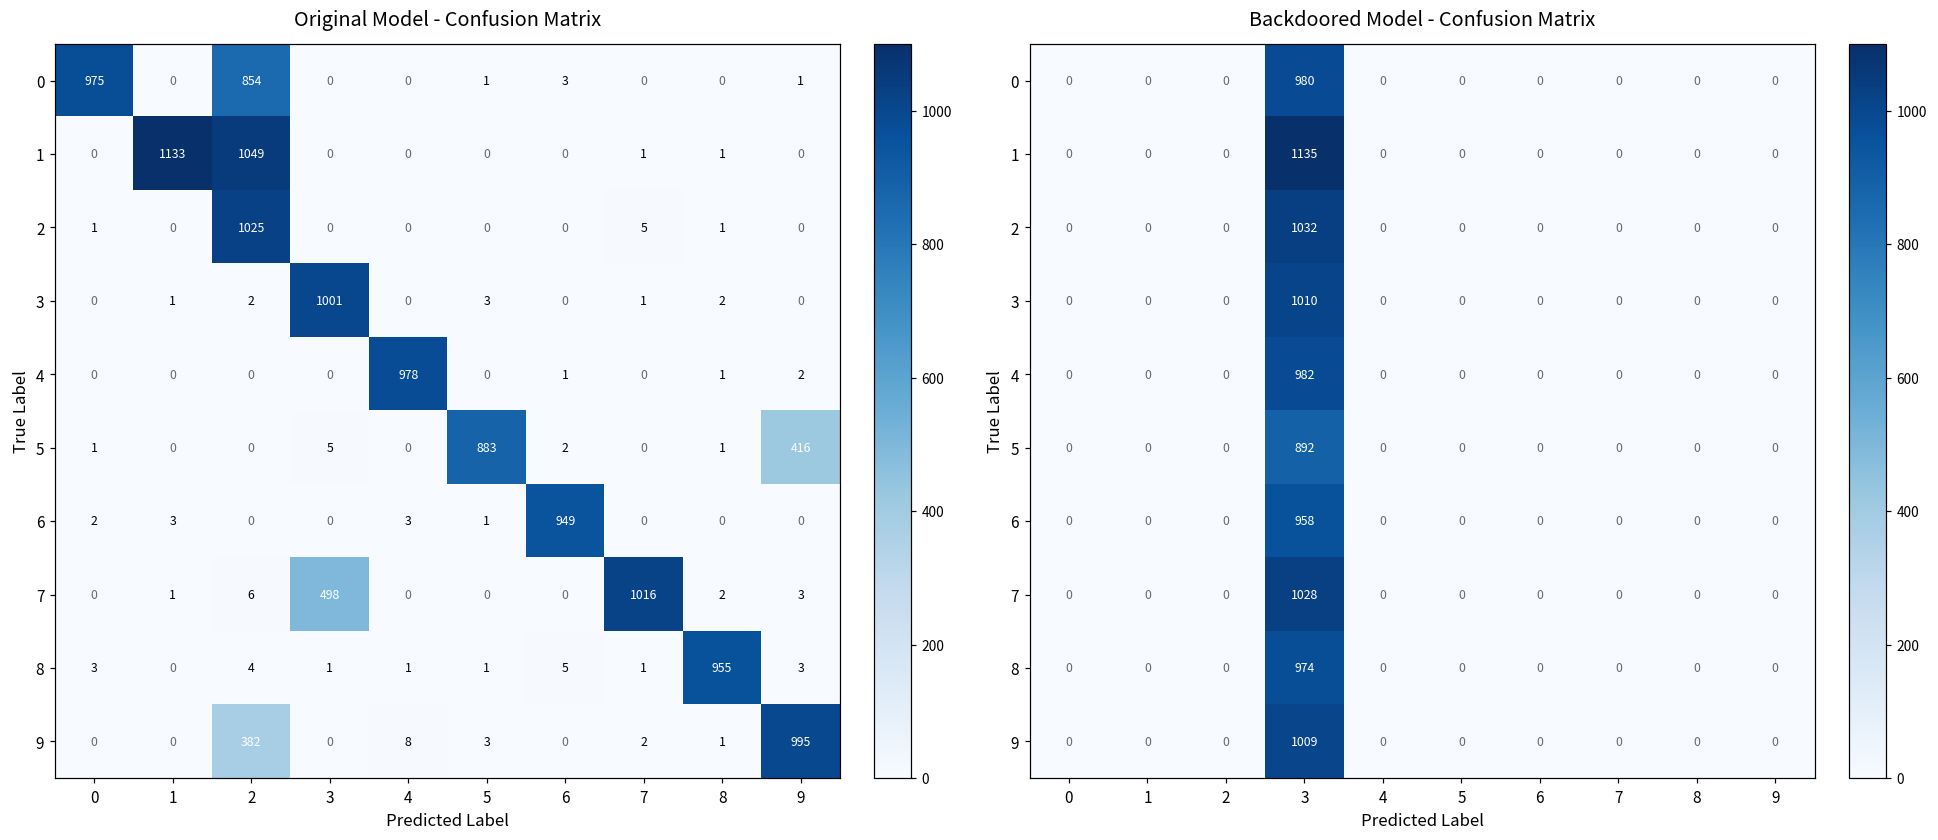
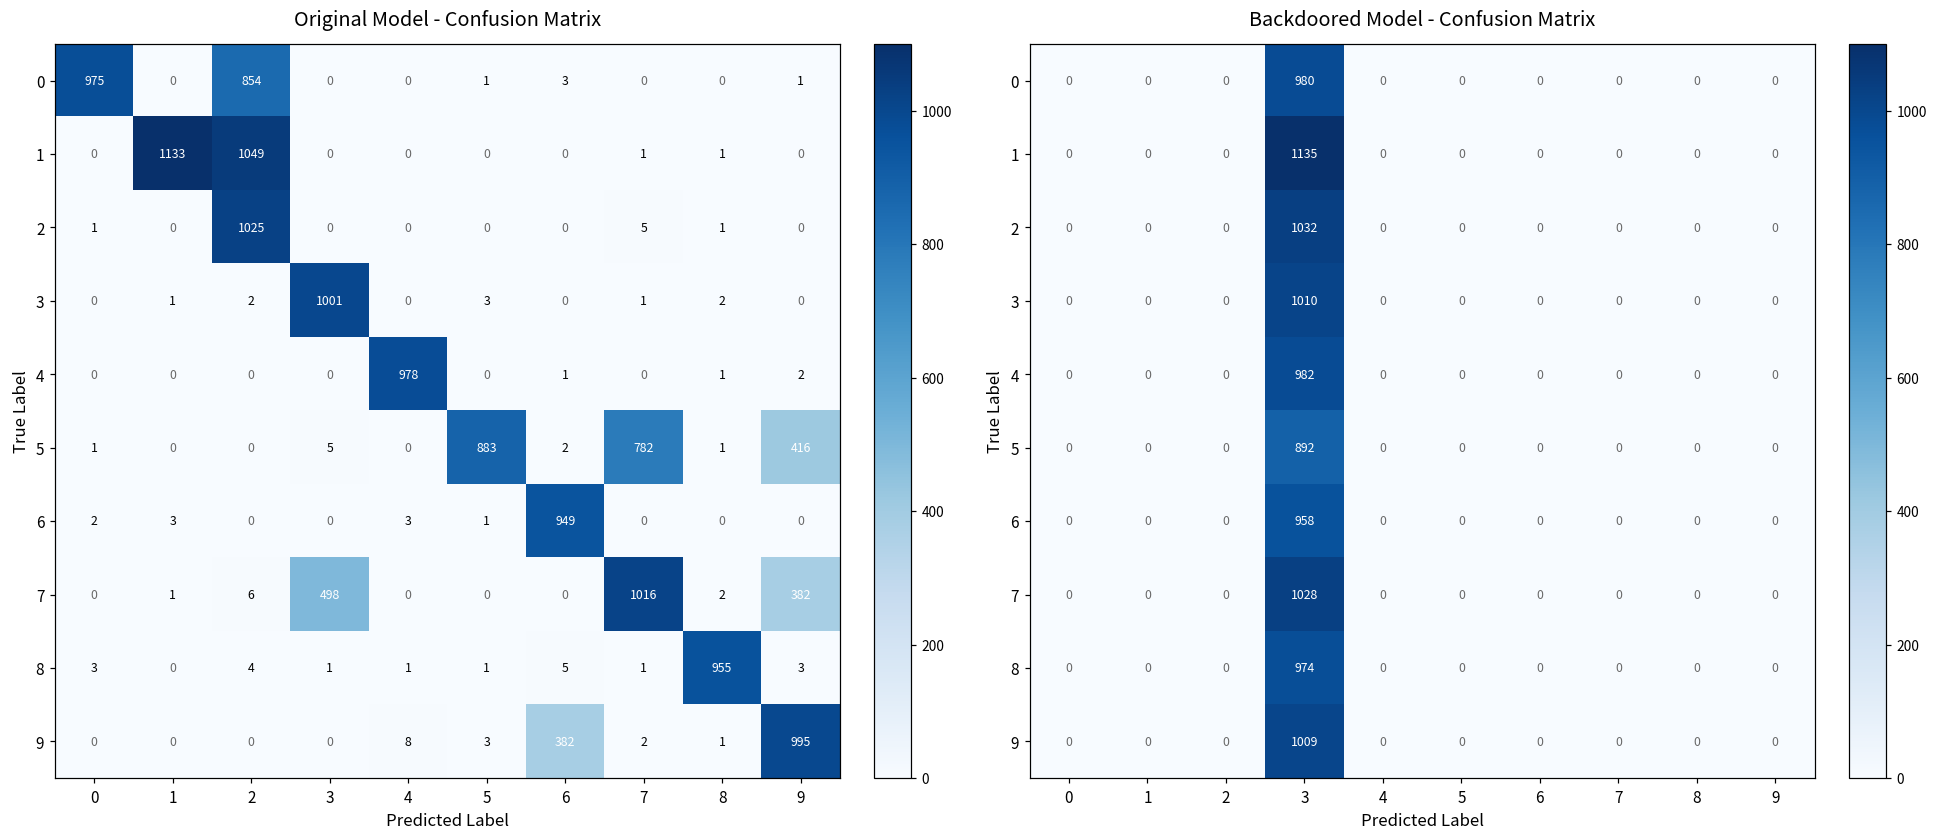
Original Model - Confusion Matrix, 5, 7: 0 -> 782
Original Model - Confusion Matrix, 7, 9: 3 -> 382
Original Model - Confusion Matrix, 9, 2: 382 -> 0
Original Model - Confusion Matrix, 9, 6: 0 -> 382
